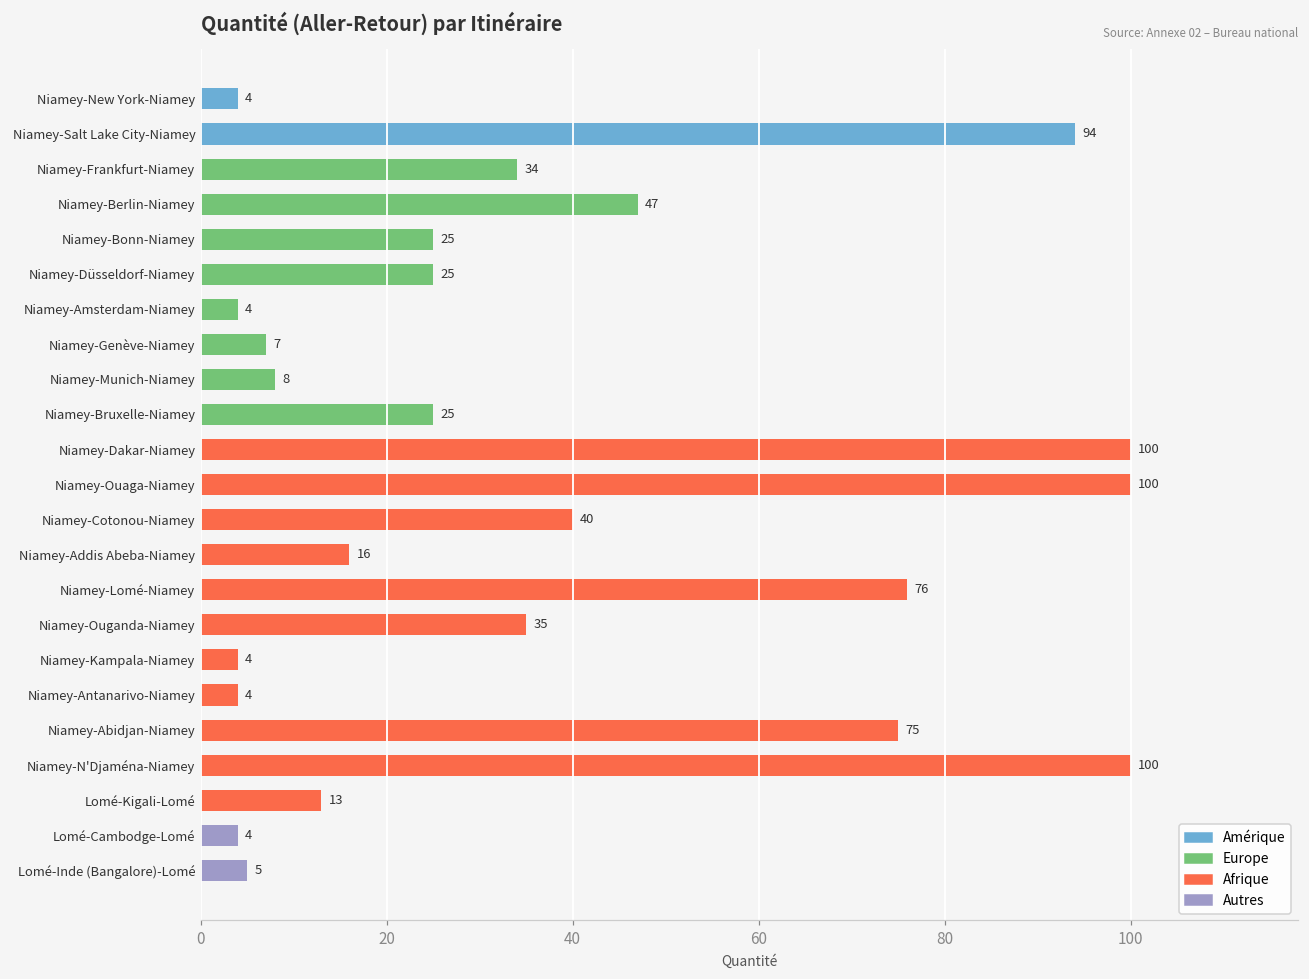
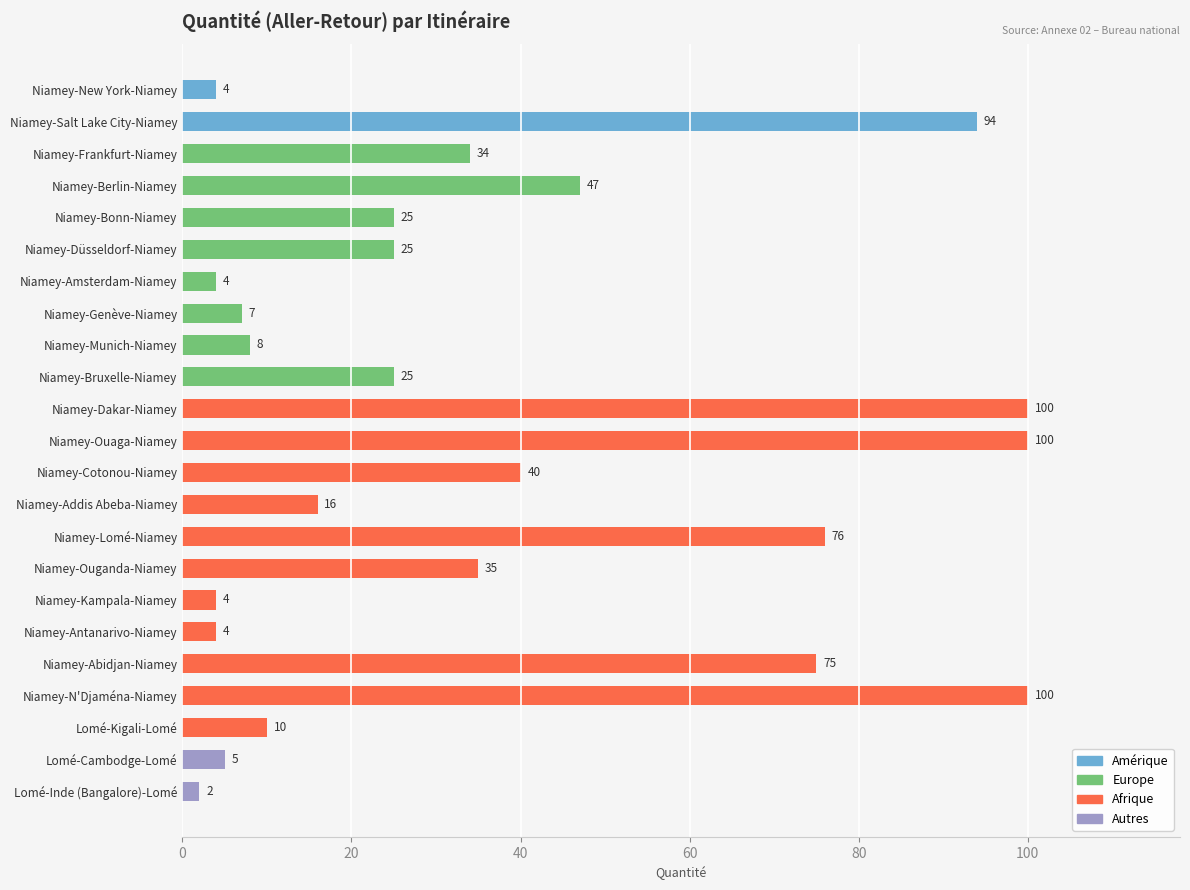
Lomé-Kigali-Lomé: 13 -> 10
Lomé-Cambodge-Lomé: 4 -> 5
Lomé-Inde (Bangalore)-Lomé: 5 -> 2
